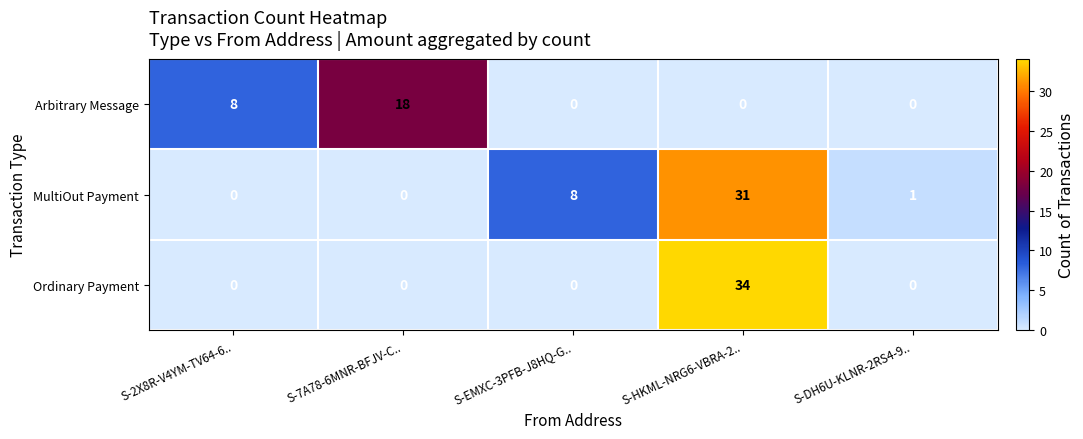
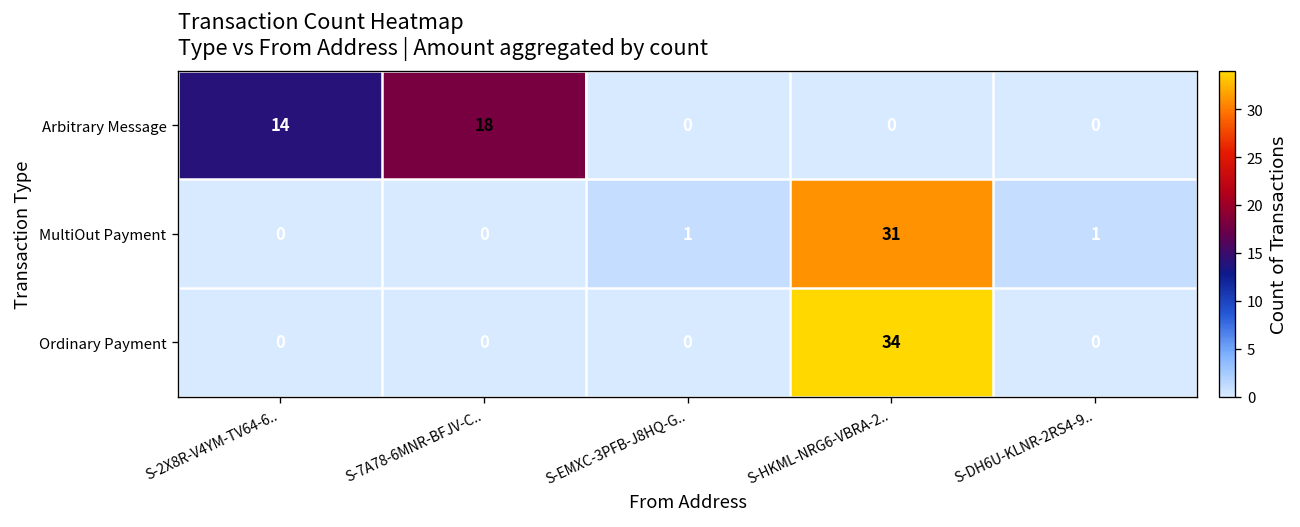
Arbitrary Message, S-2X8R-V4YM-TV64-6..: 8 -> 14
MultiOut Payment, S-EMXC-3PFB-J8HQ-G..: 8 -> 1
